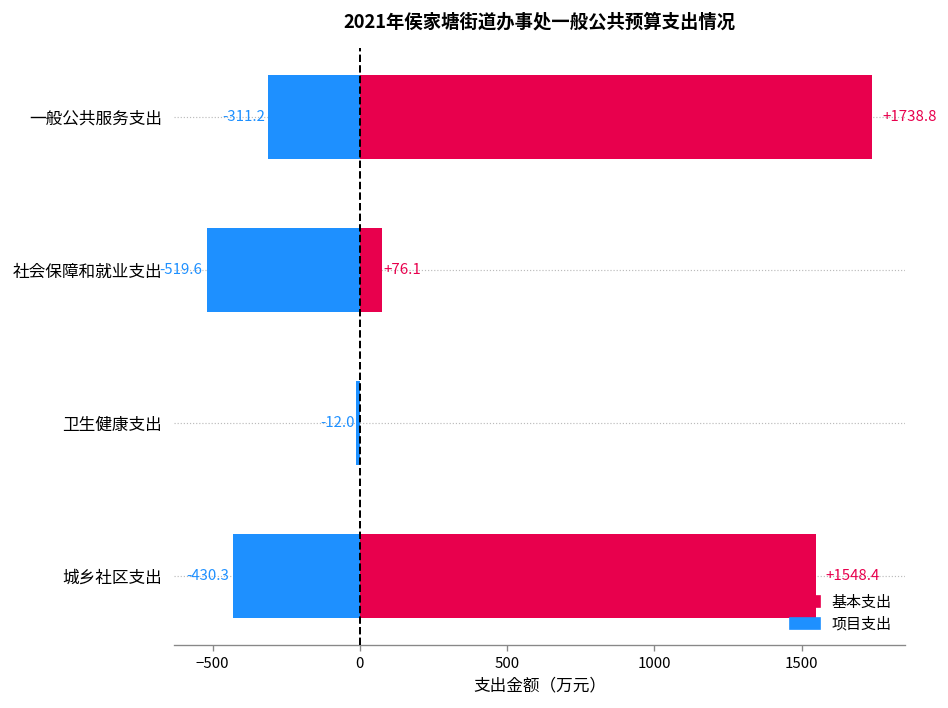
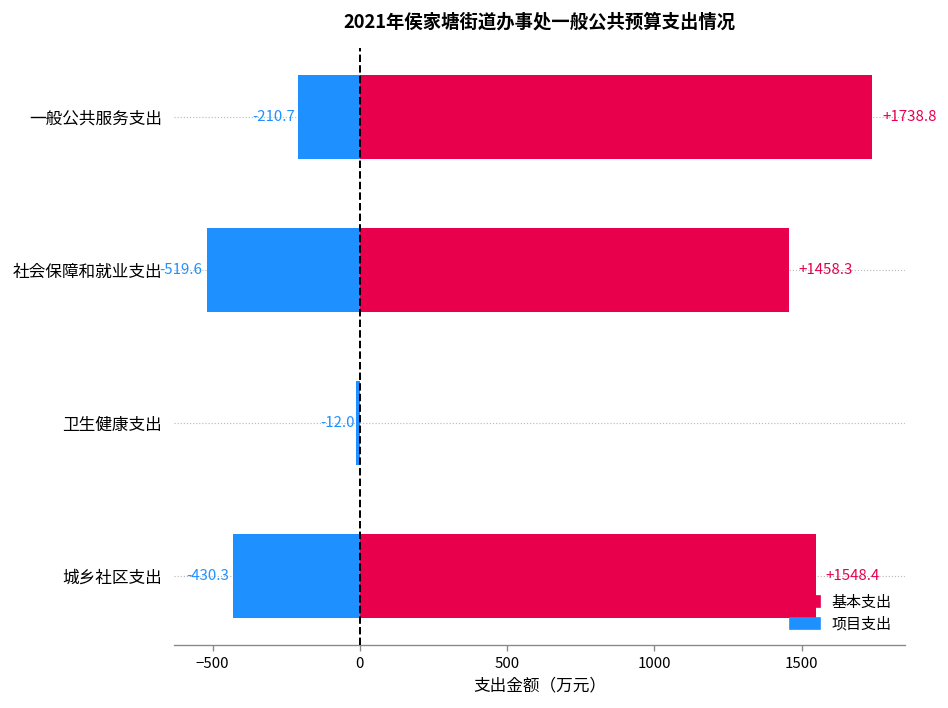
项目支出, 一般公共服务支出: -311.2 -> -210.7
基本支出, 社会保障和就业支出: +76.1 -> +1458.3
